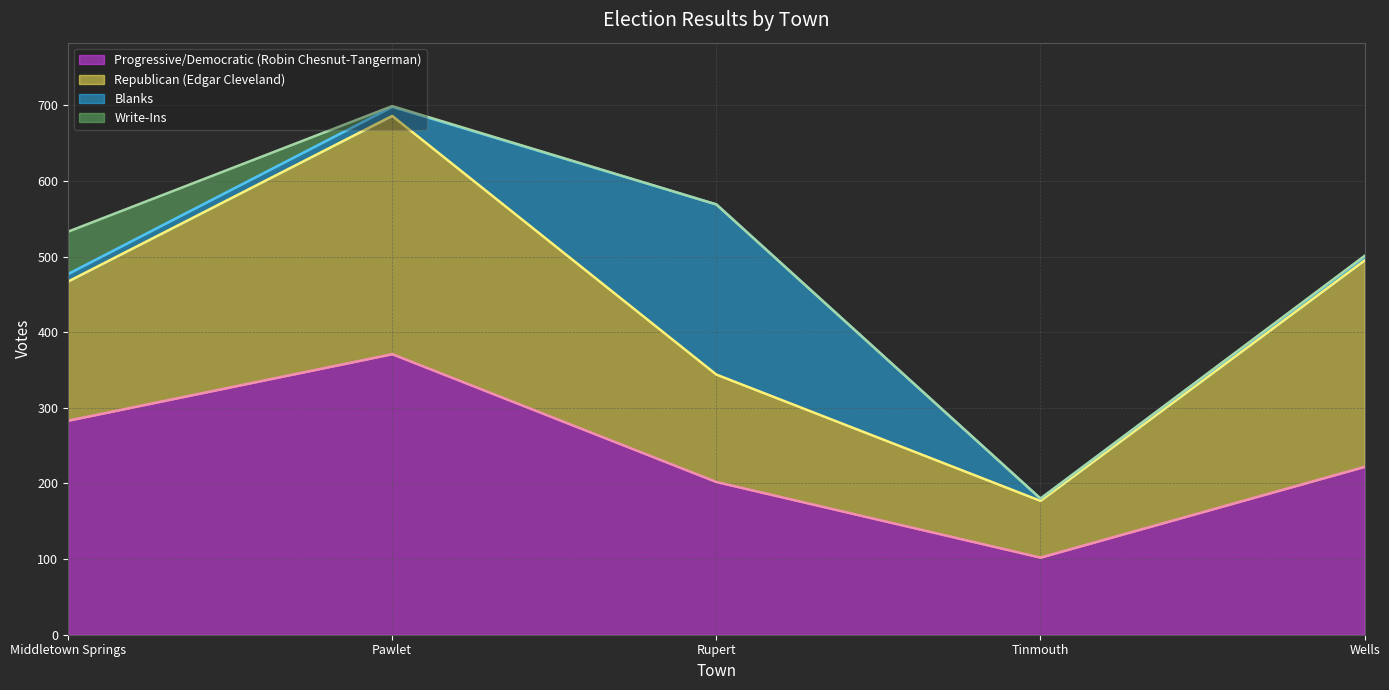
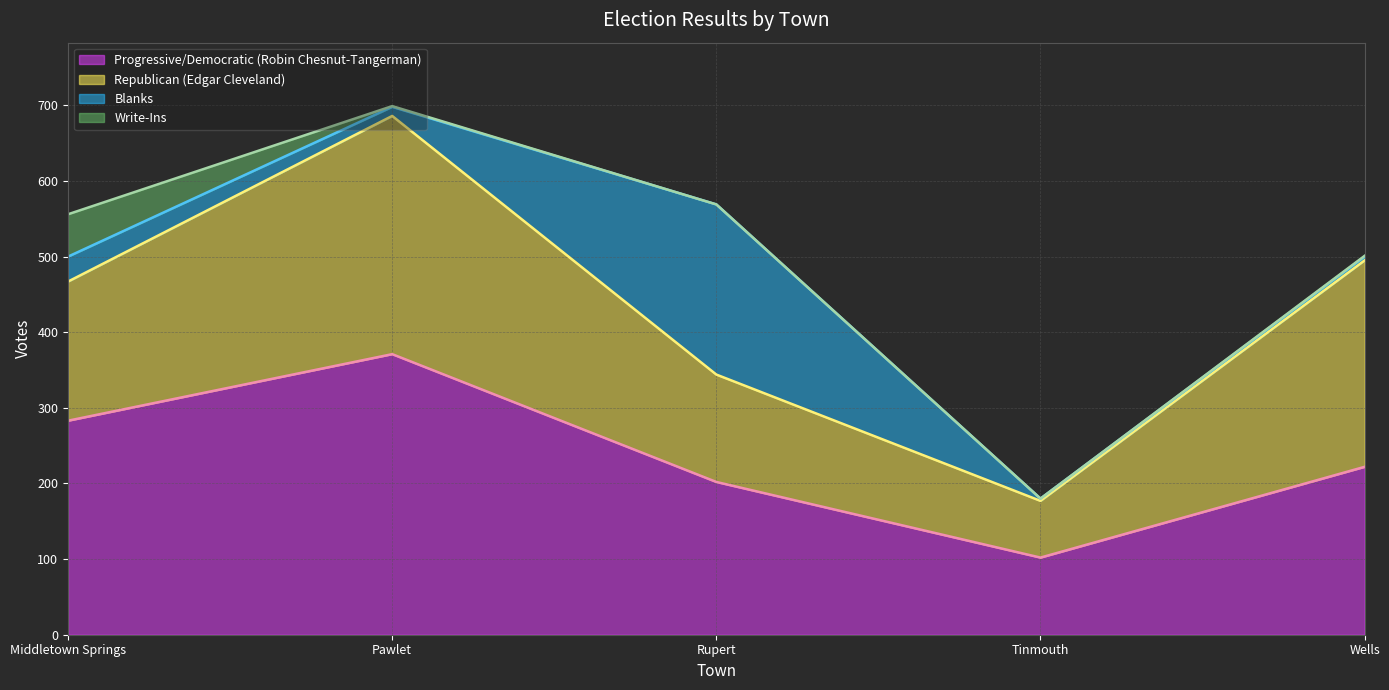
Blanks, Middletown Springs: 10 -> 30
